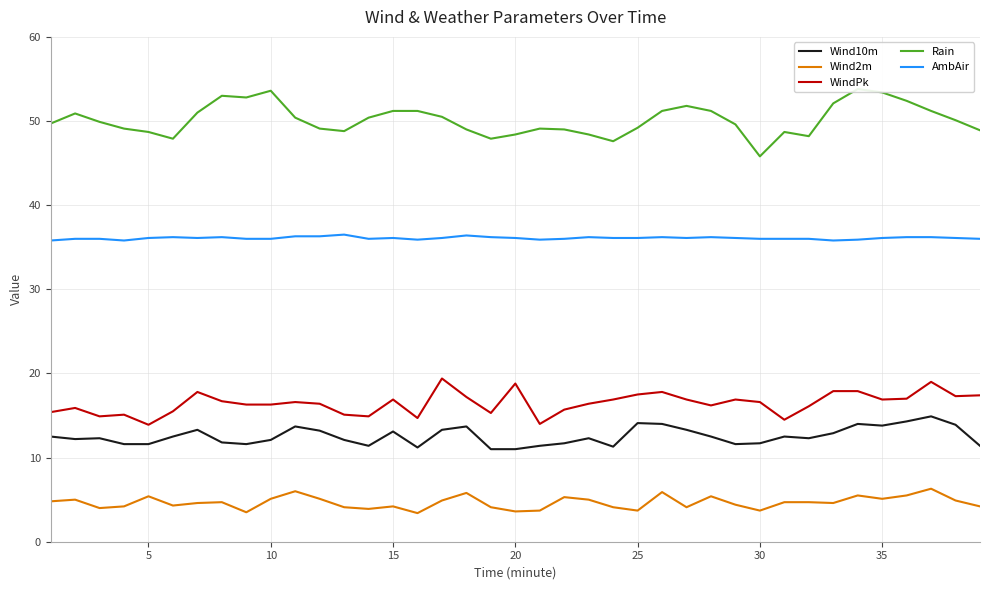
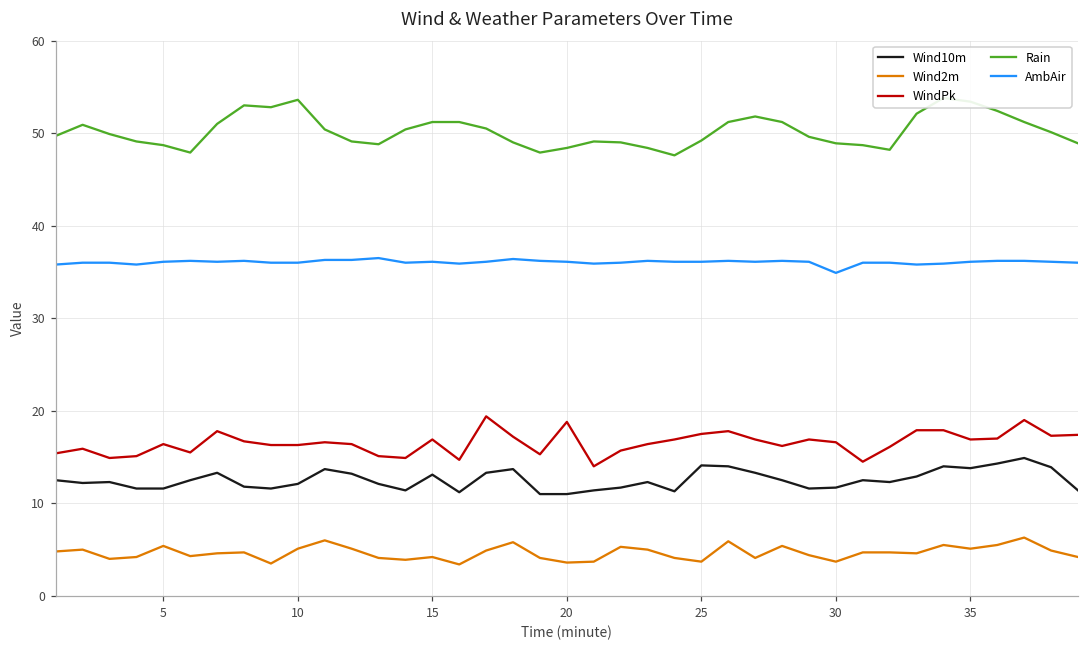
WindPk, 5: 14 -> 16
Rain, 30: 46 -> 49
AmbAir, 30: 36 -> 35
